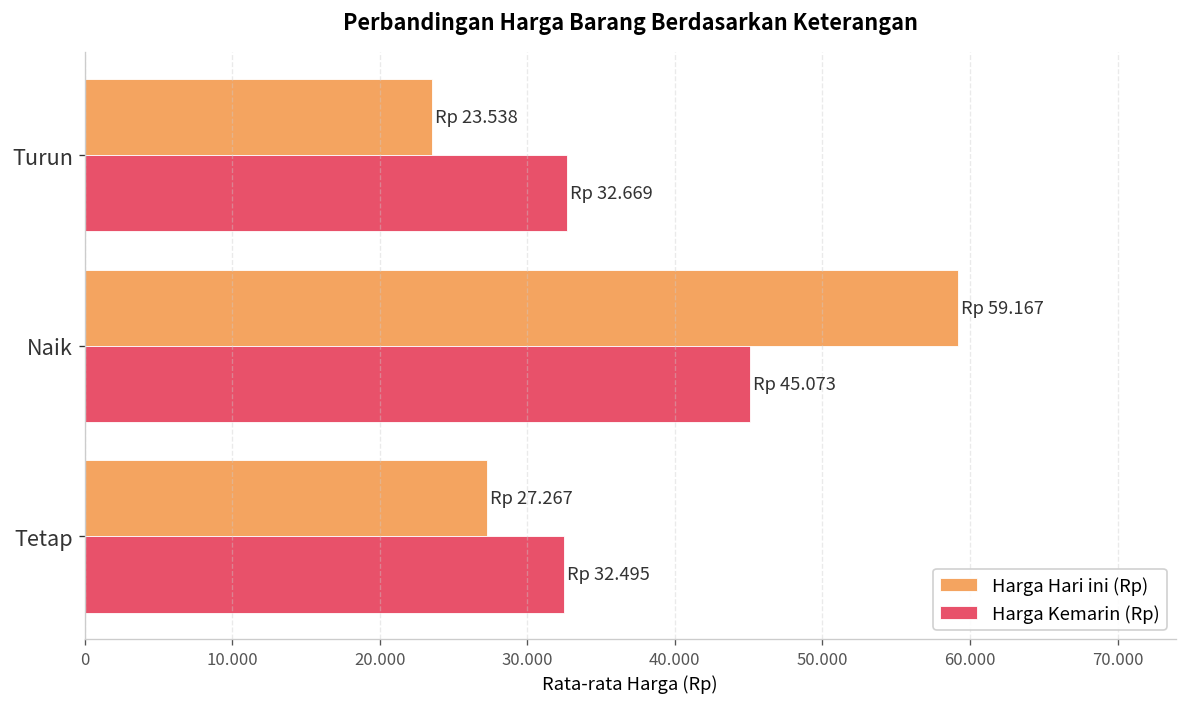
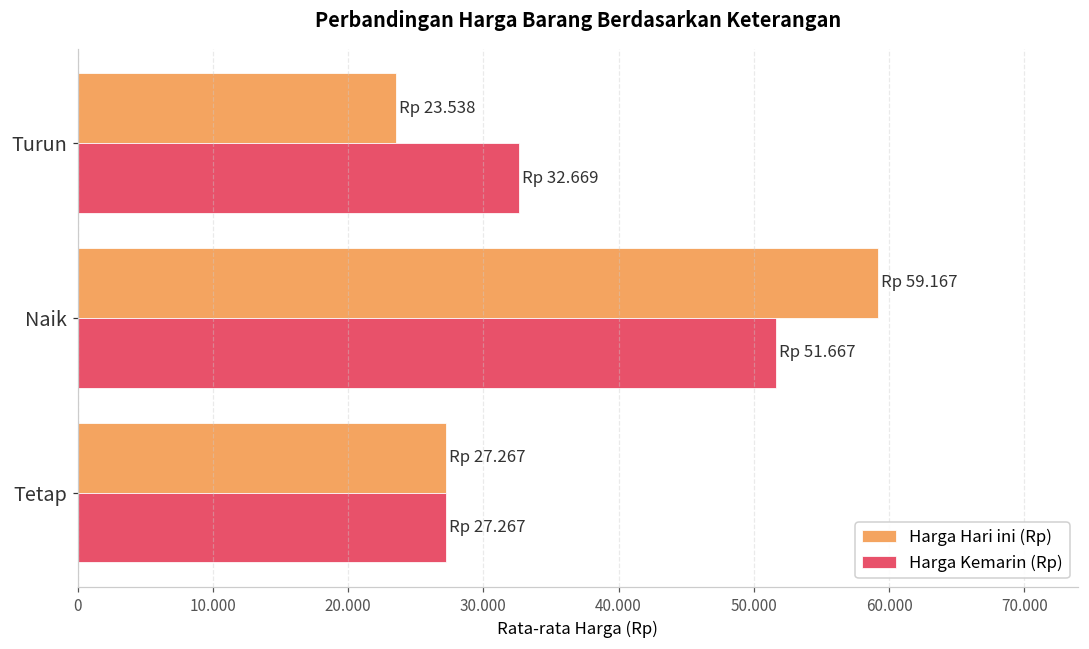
Harga Kemarin (Rp), Naik: 45.073 -> 51.667
Harga Kemarin (Rp), Tetap: 32.495 -> 27.267
